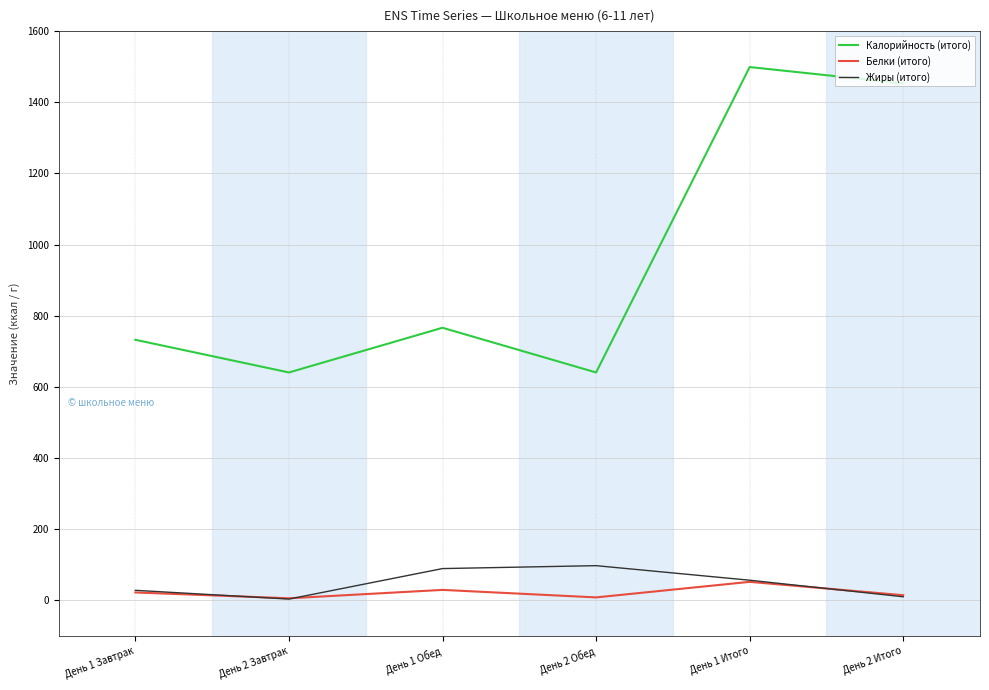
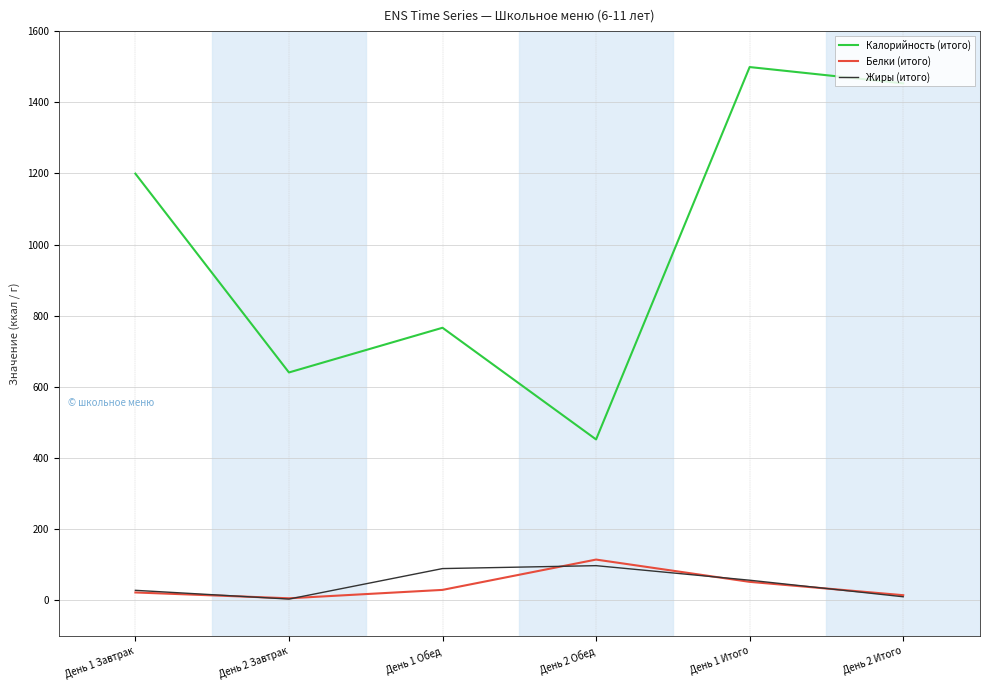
Калорийность (итого), День 1 Завтрак: 730 -> 1200
Калорийность (итого), День 2 Обед: 640 -> 450
Белки (итого), День 2 Обед: 10 -> 120
